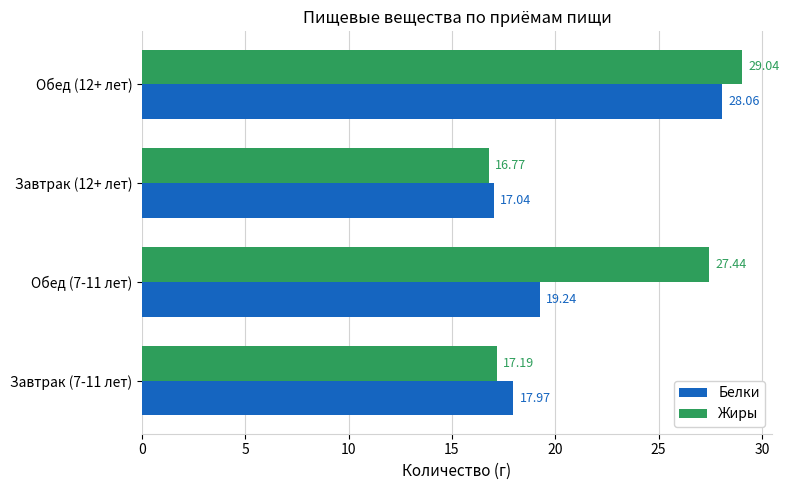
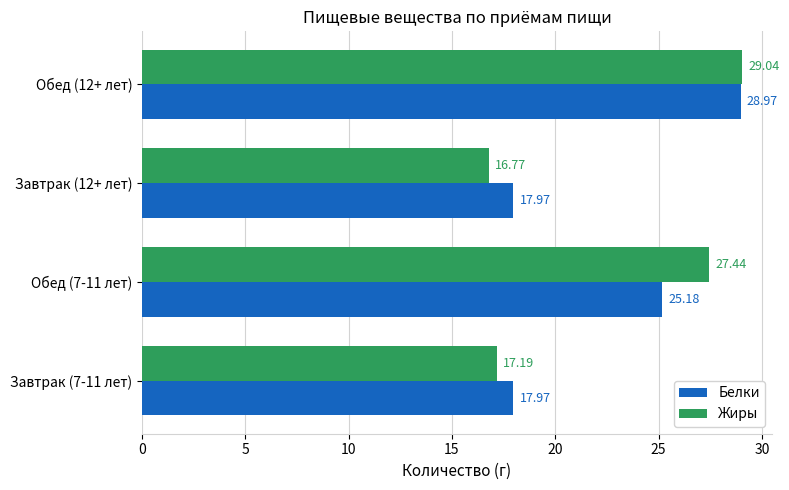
Белки, Обед (12+ лет): 28.06 -> 28.97
Белки, Завтрак (12+ лет): 17.04 -> 17.97
Белки, Обед (7-11 лет): 19.24 -> 25.18
